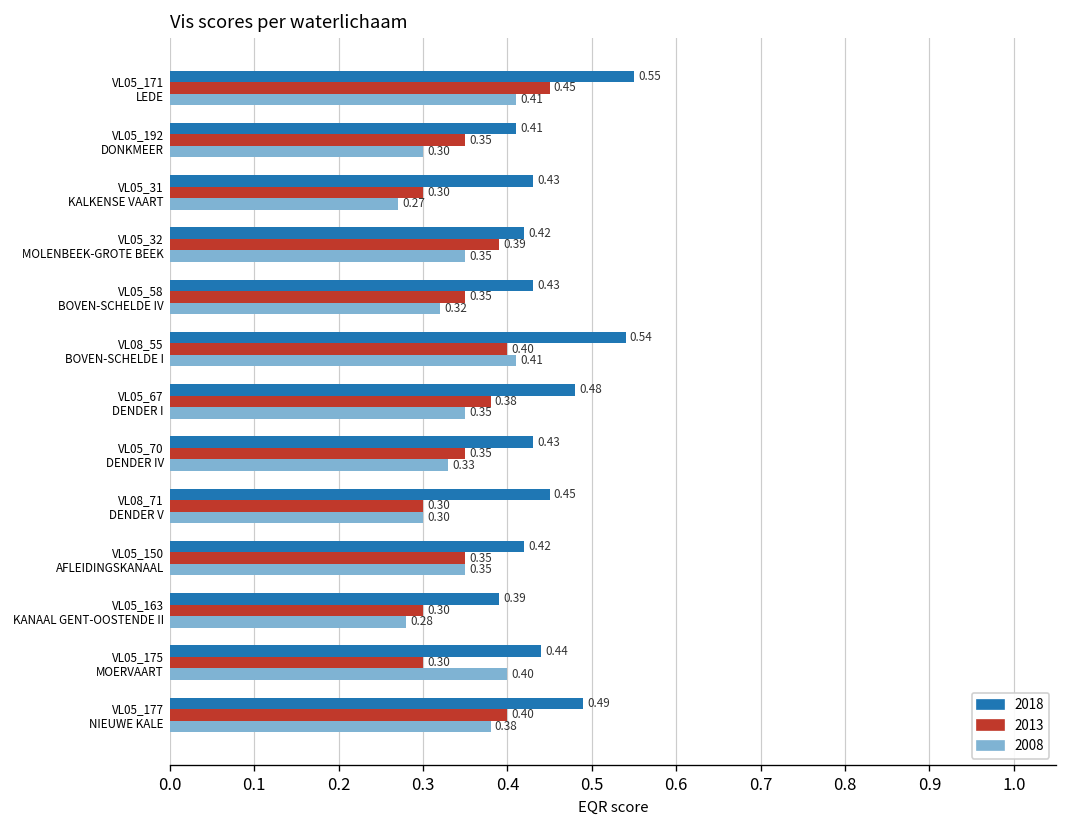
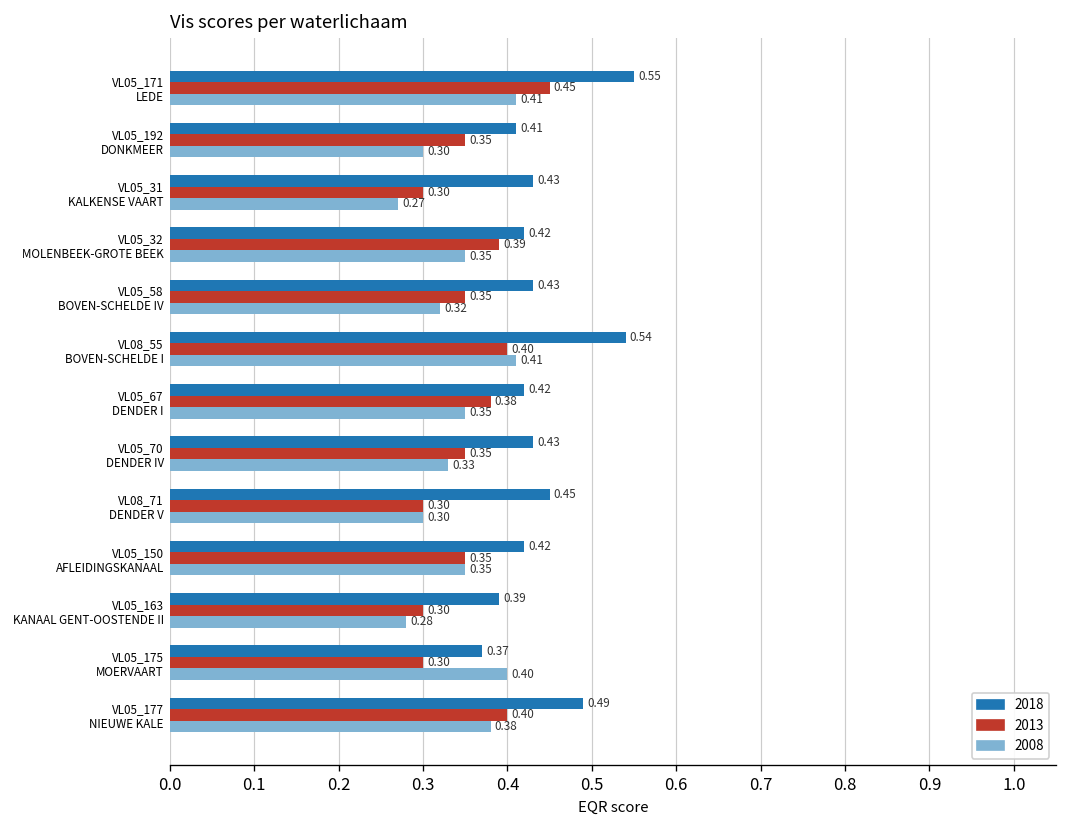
2018, VL05_67 DENDER I: 0.48 -> 0.42
2018, VL05_175 MOERVAART: 0.44 -> 0.37
